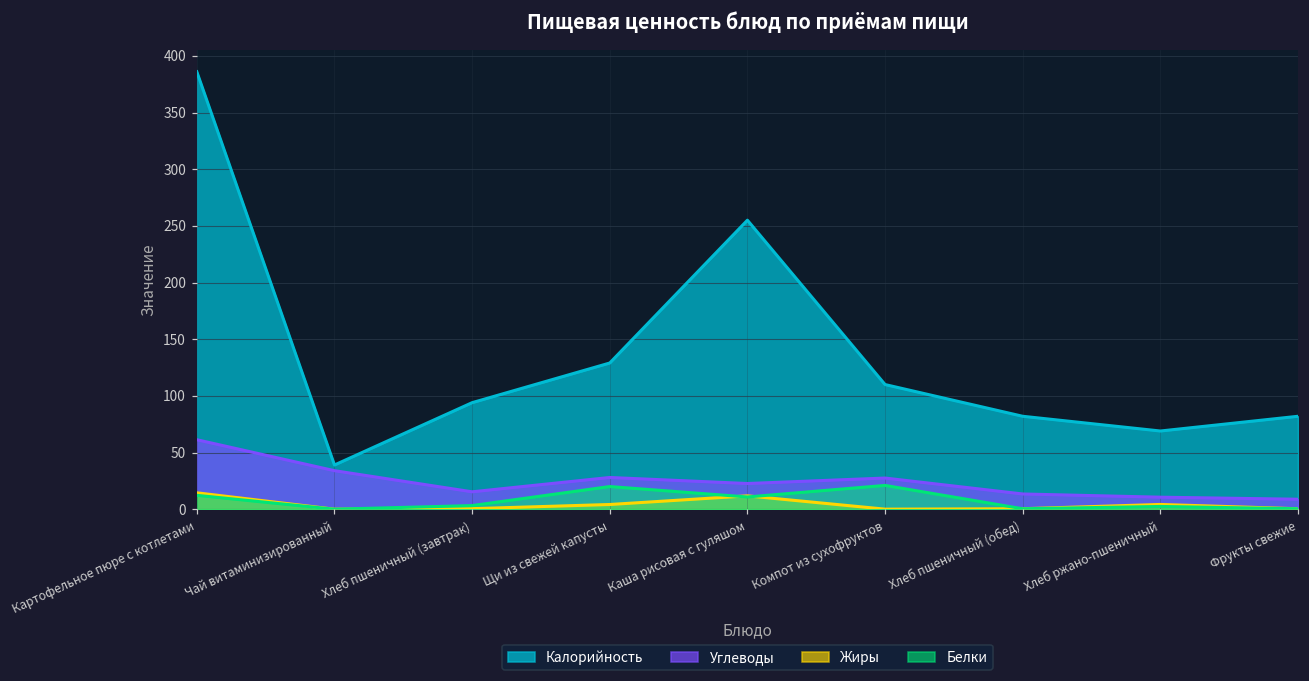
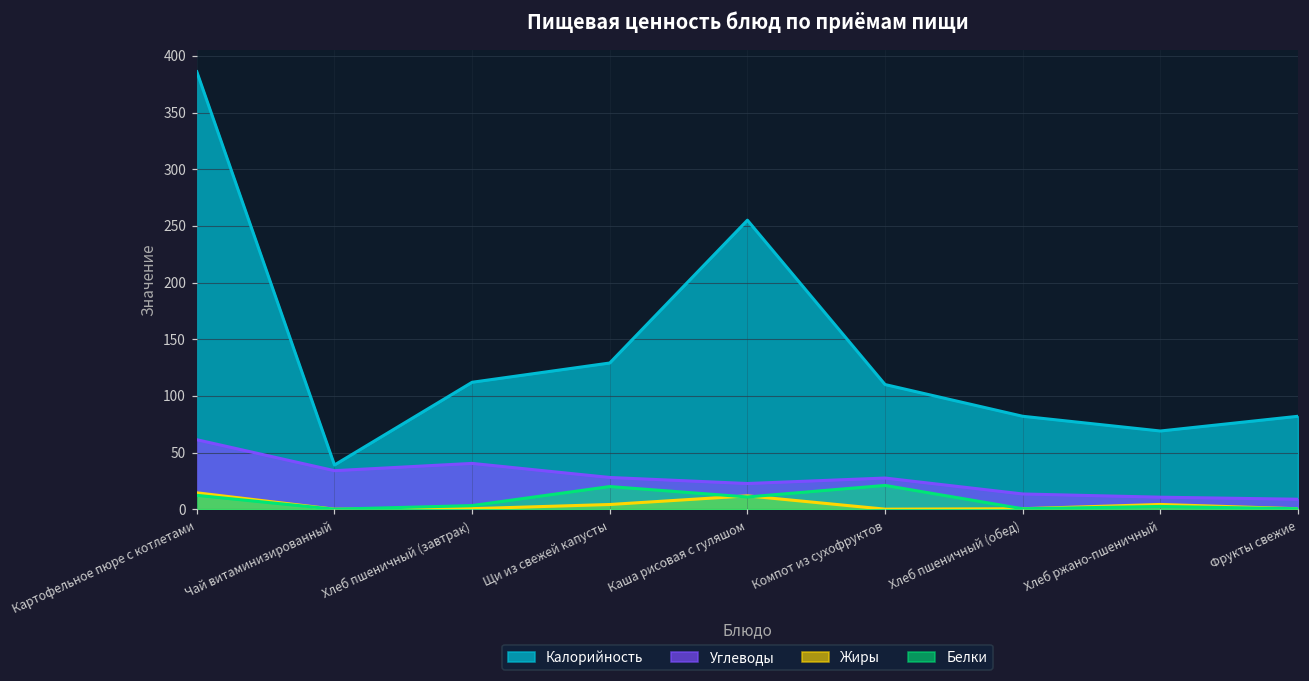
Калорийность, Хлеб пшеничный (завтрак): 94 -> 112
Углеводы, Хлеб пшеничный (завтрак): 15 -> 40
